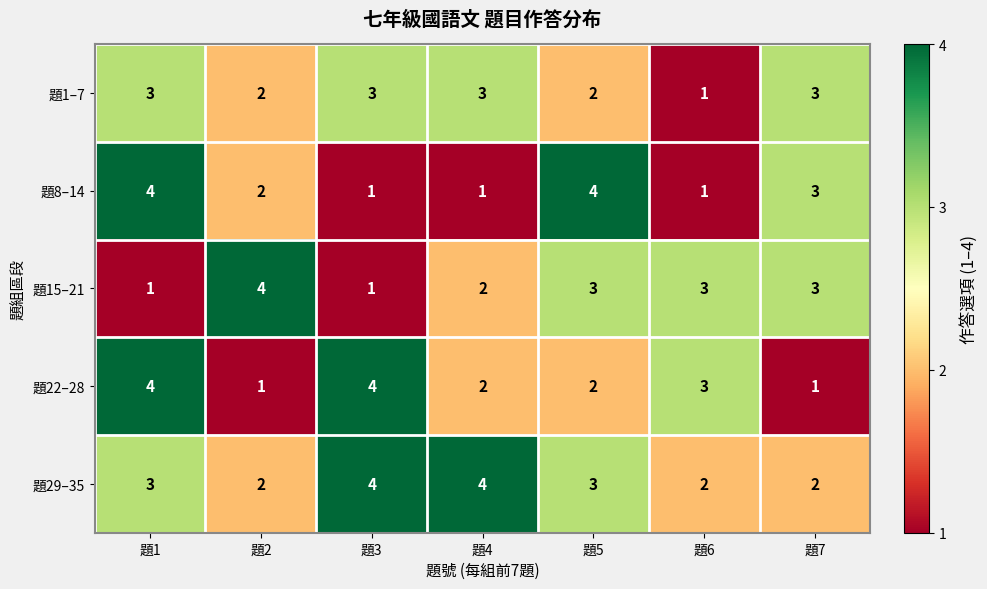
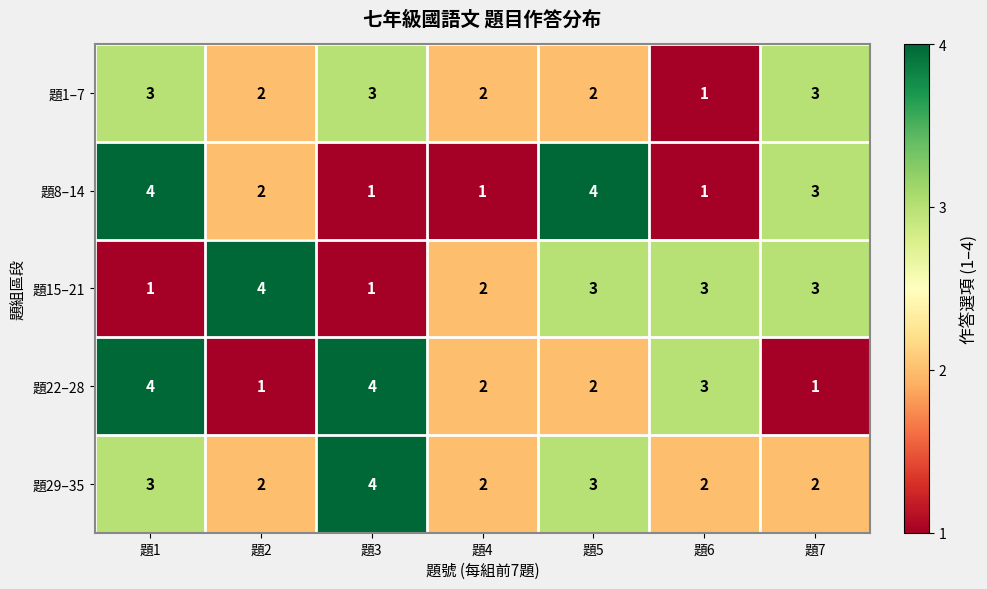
題1–7, 題4: 3 -> 2
題29–35, 題4: 4 -> 2
